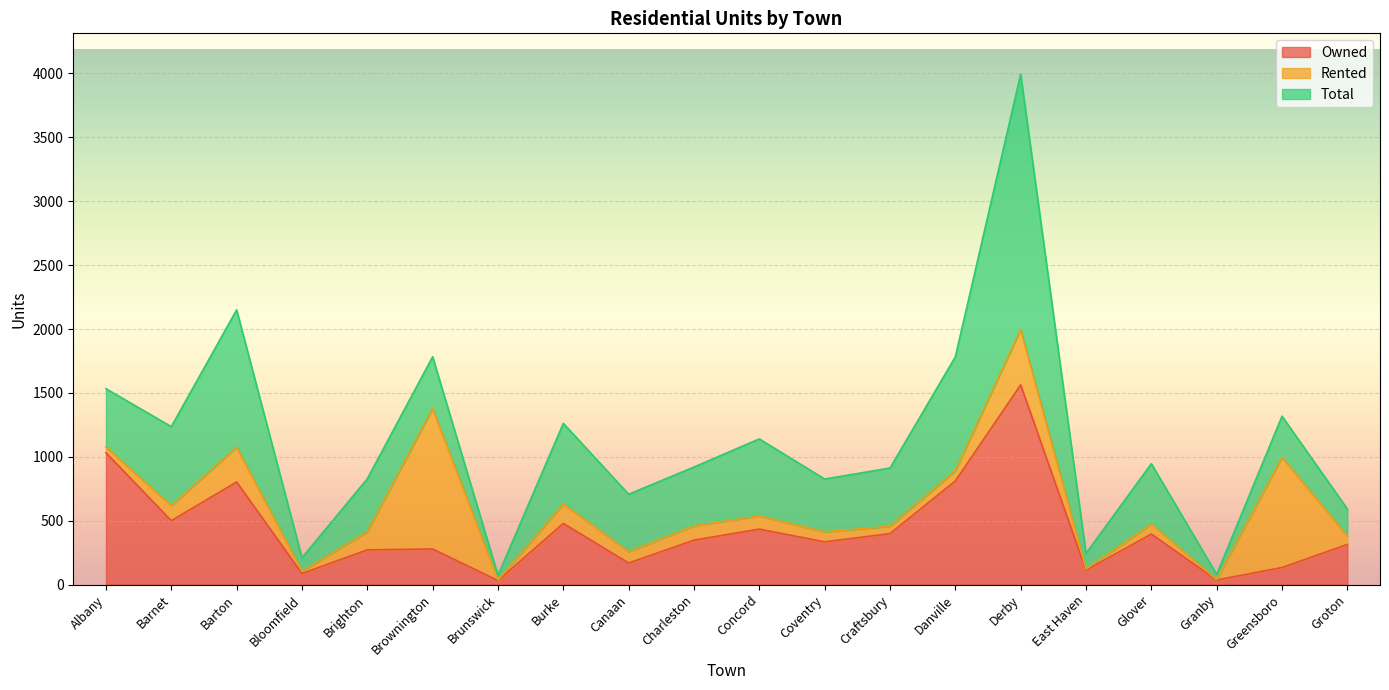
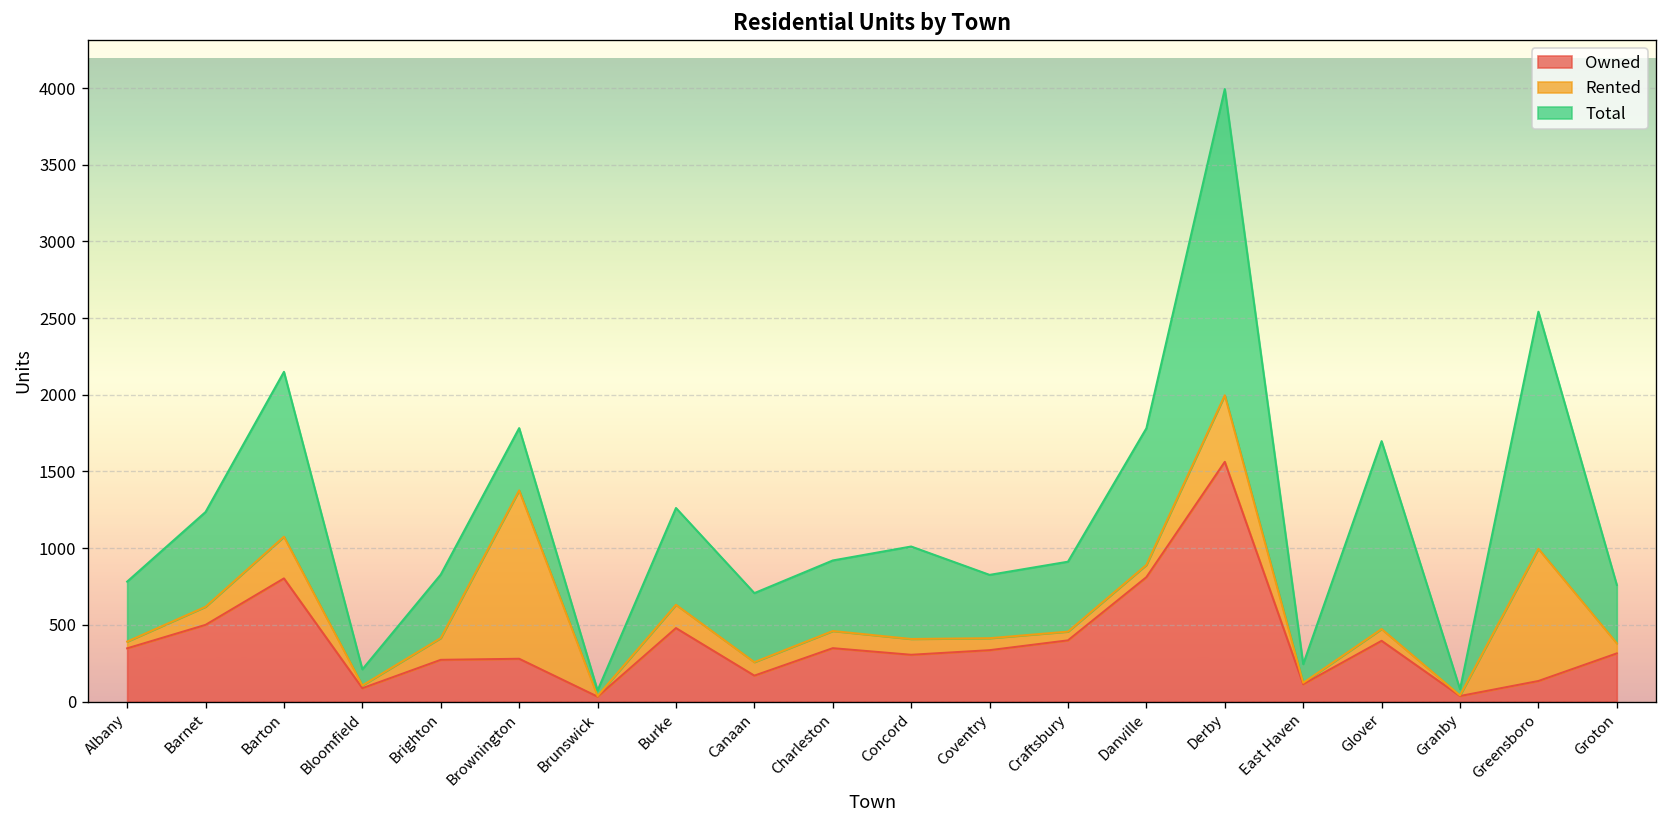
Owned, Albany: 1030 -> 350
Total, Albany: 460 -> 390
Owned, Concord: 430 -> 310
Total, Glover: 470 -> 1230
Total, Greensboro: 320 -> 1550
Total, Groton: 210 -> 380
